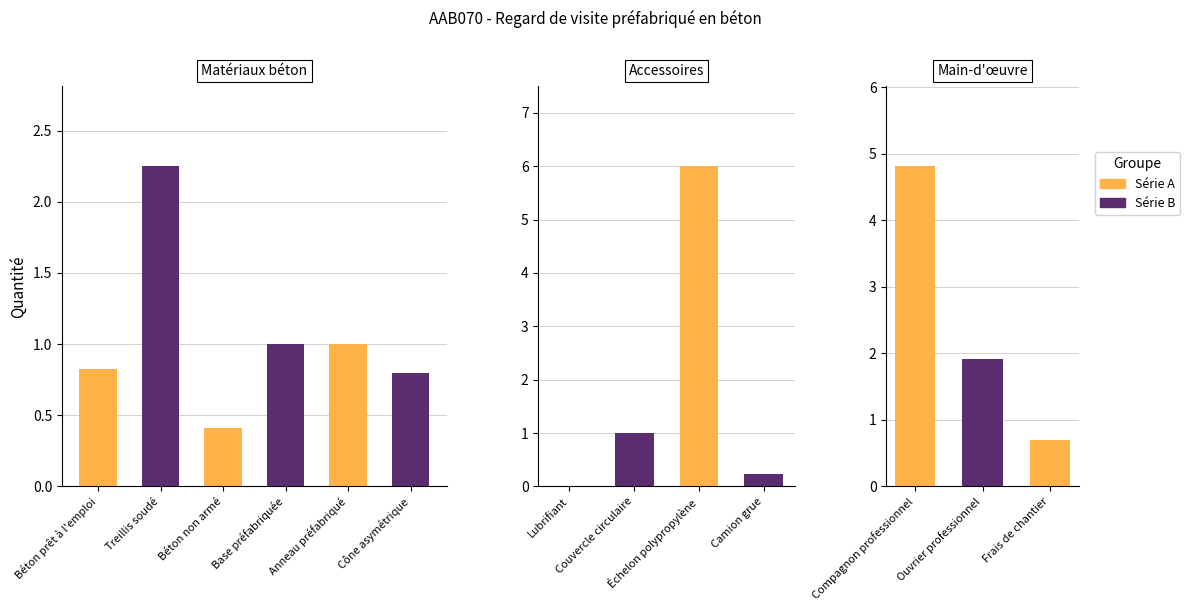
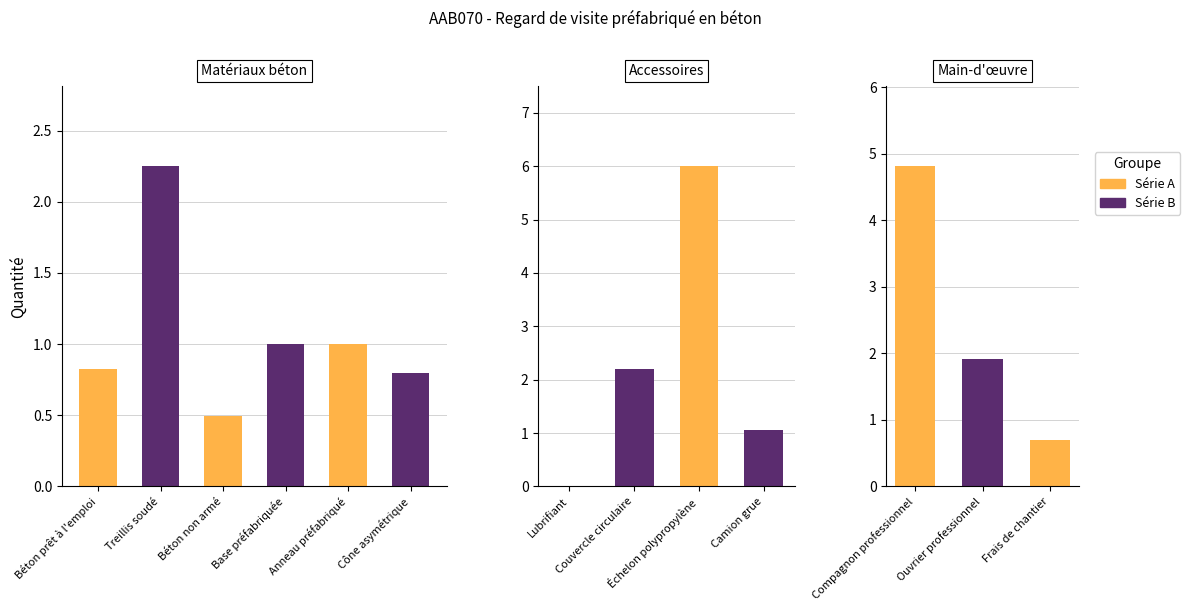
Matériaux béton, Béton non armé: 0.41 -> 0.50
Accessoires, Couvercle circulaire: 1.0 -> 2.2
Accessoires, Camion grue: 0.2 -> 1.1
